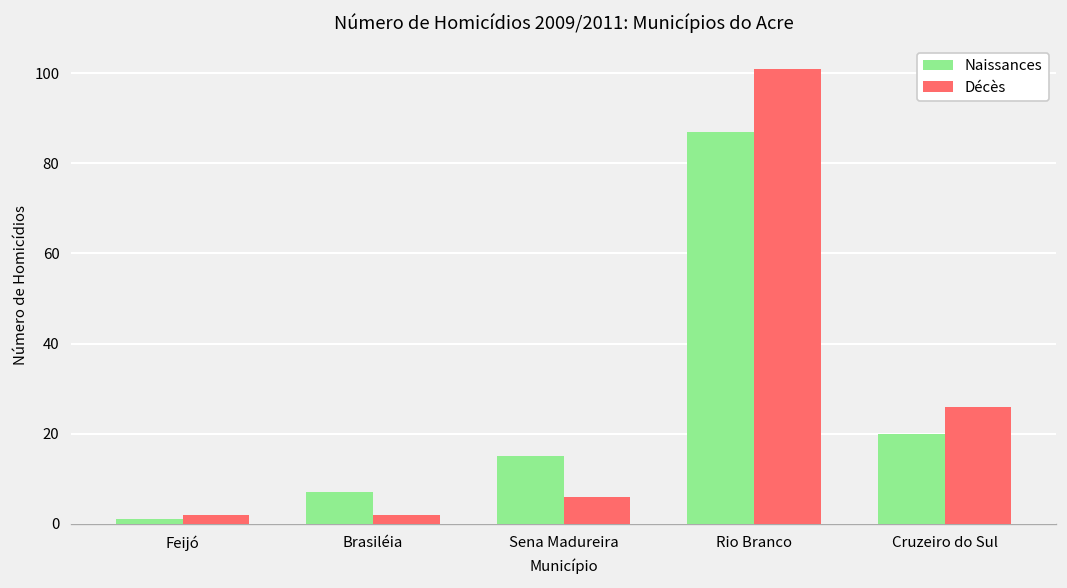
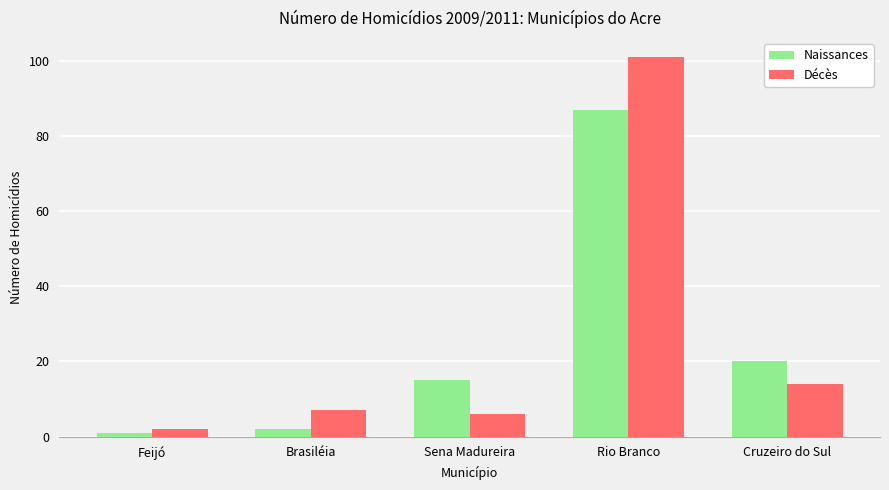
Naissances, Brasiléia: 7 -> 2
Décès, Brasiléia: 2 -> 7
Décès, Cruzeiro do Sul: 26 -> 14
